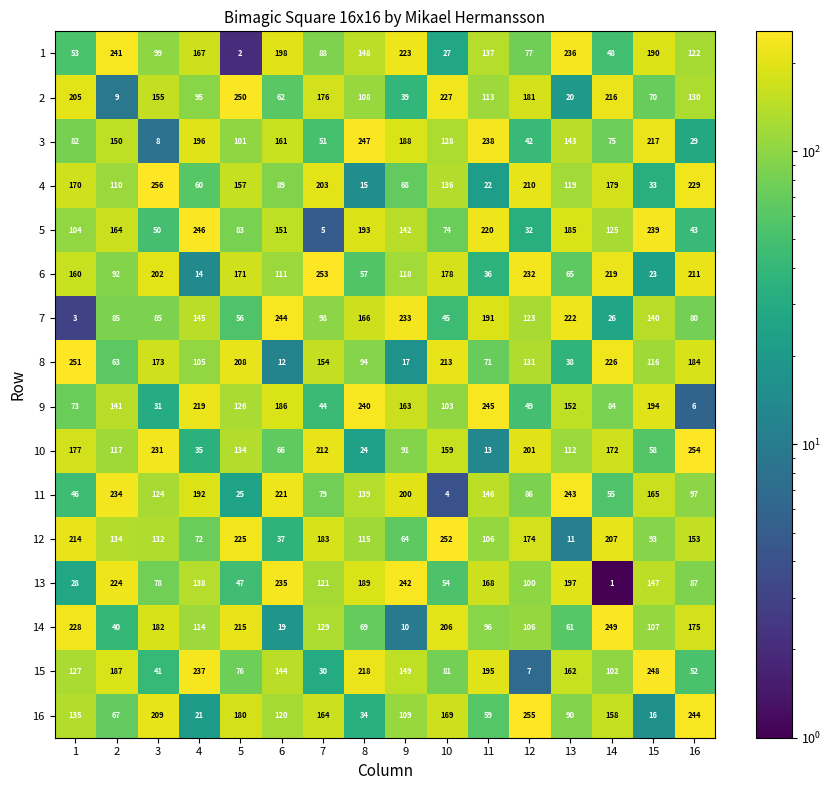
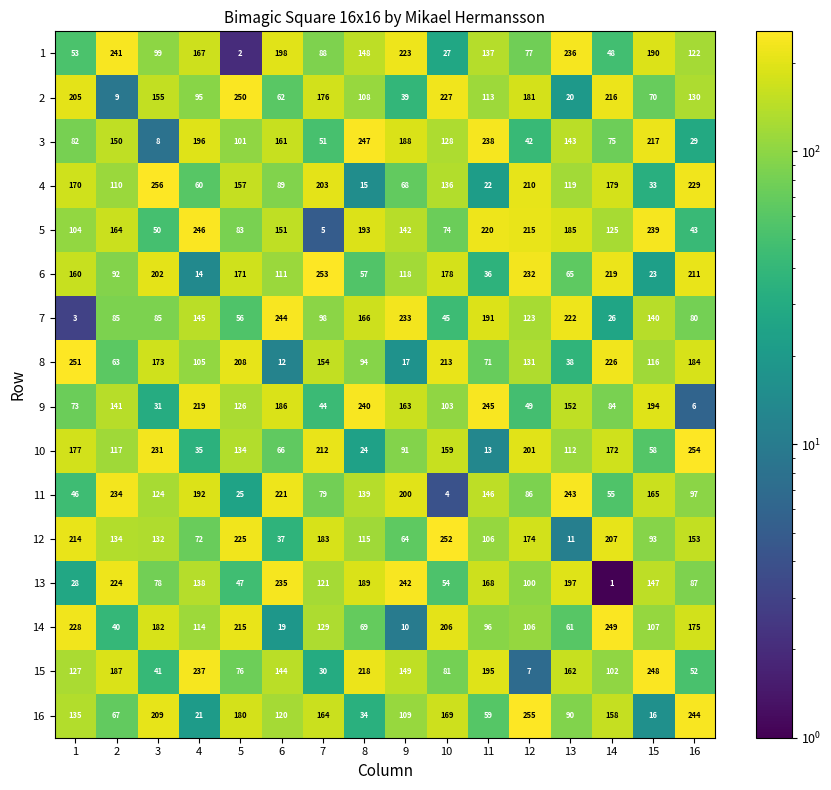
5, 12: 32 -> 215
